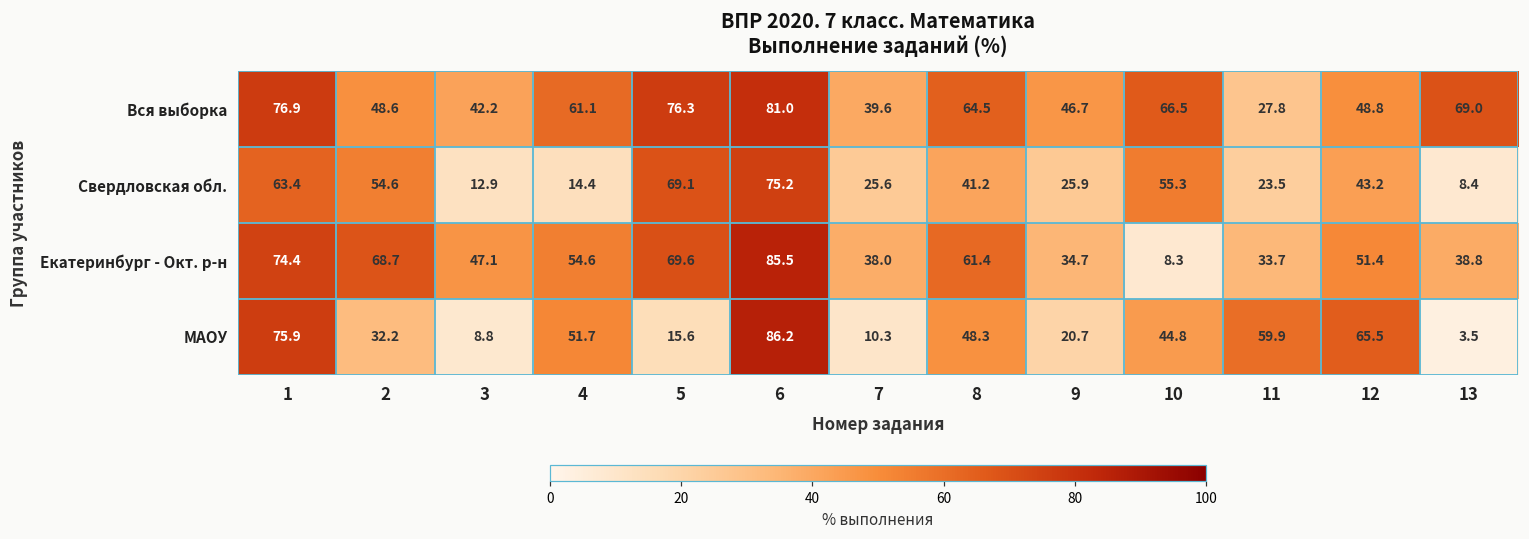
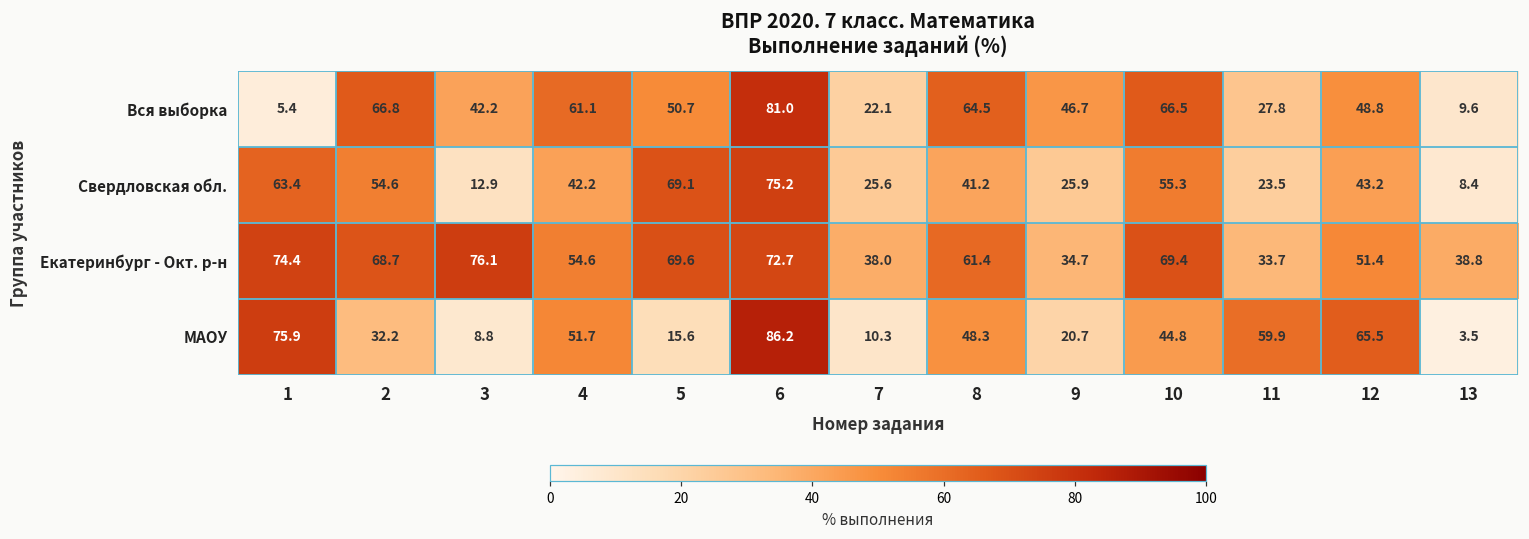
Вся выборка, 1: 76.9 -> 5.4
Вся выборка, 2: 48.6 -> 66.8
Вся выборка, 5: 76.3 -> 50.7
Вся выборка, 7: 39.6 -> 22.1
Вся выборка, 13: 69.0 -> 9.6
Свердловская обл., 4: 14.4 -> 42.2
Екатеринбург - Окт. р-н, 3: 47.1 -> 76.1
Екатеринбург - Окт. р-н, 6: 85.5 -> 72.7
Екатеринбург - Окт. р-н, 10: 8.3 -> 69.4
